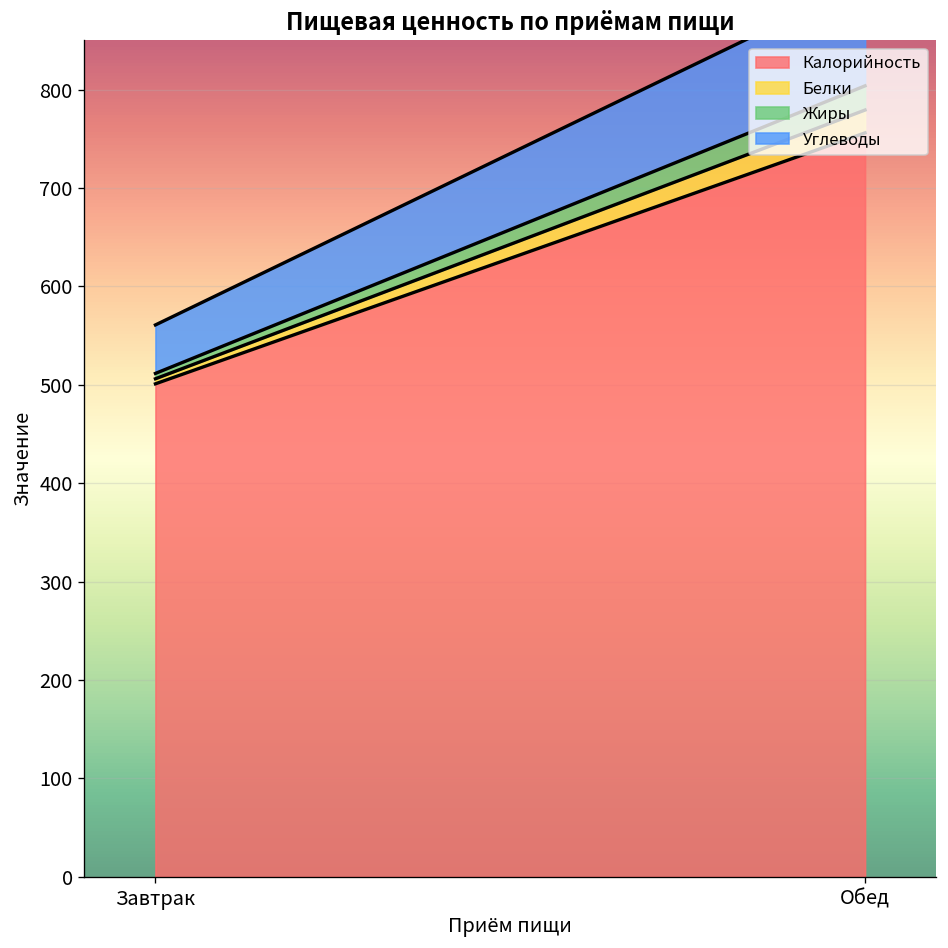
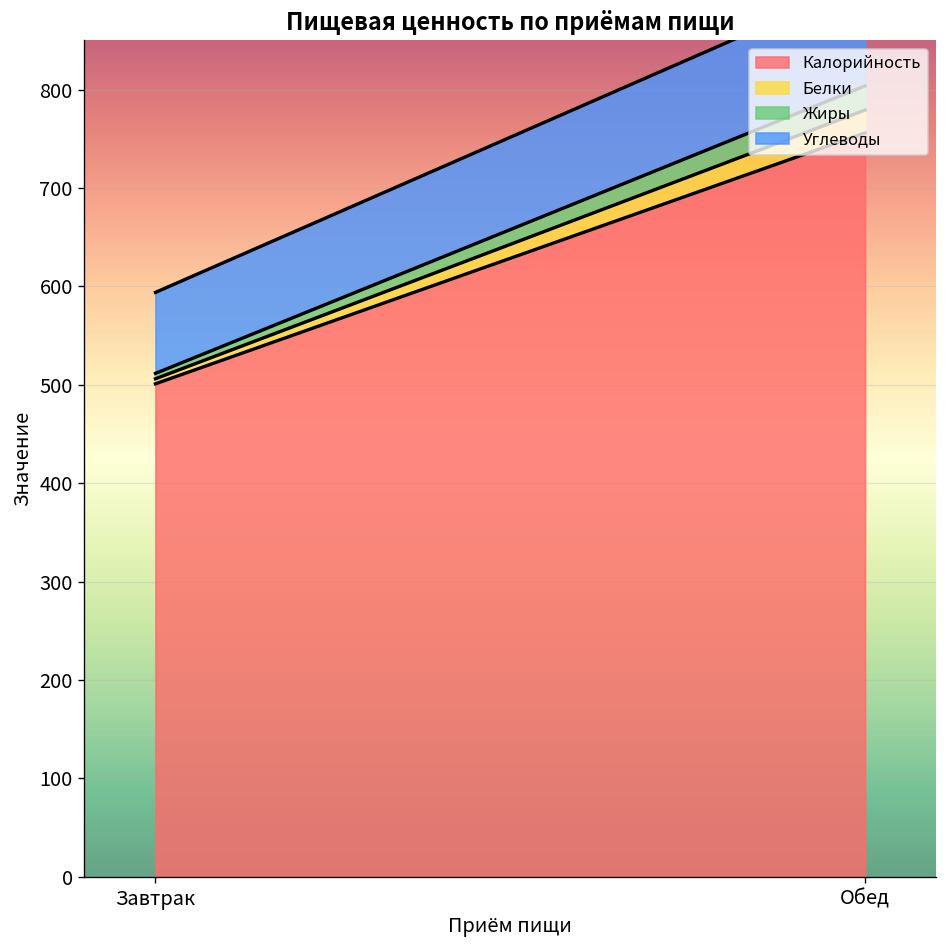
Углеводы, Завтрак: 50 -> 80
